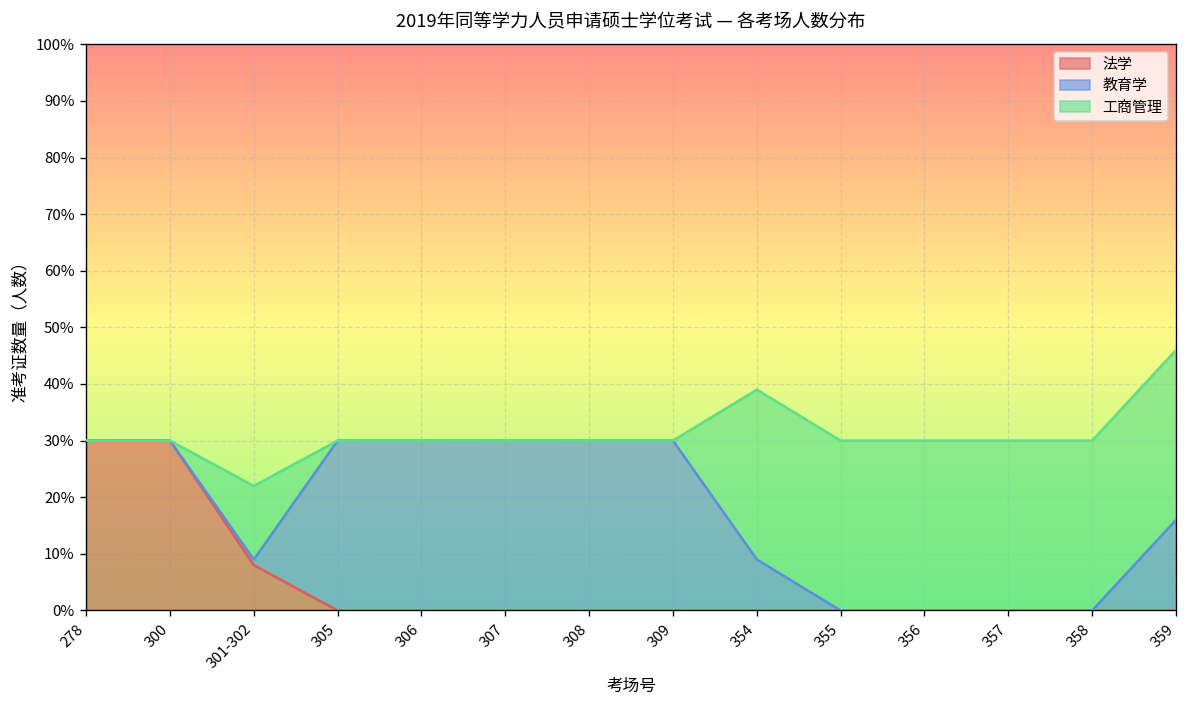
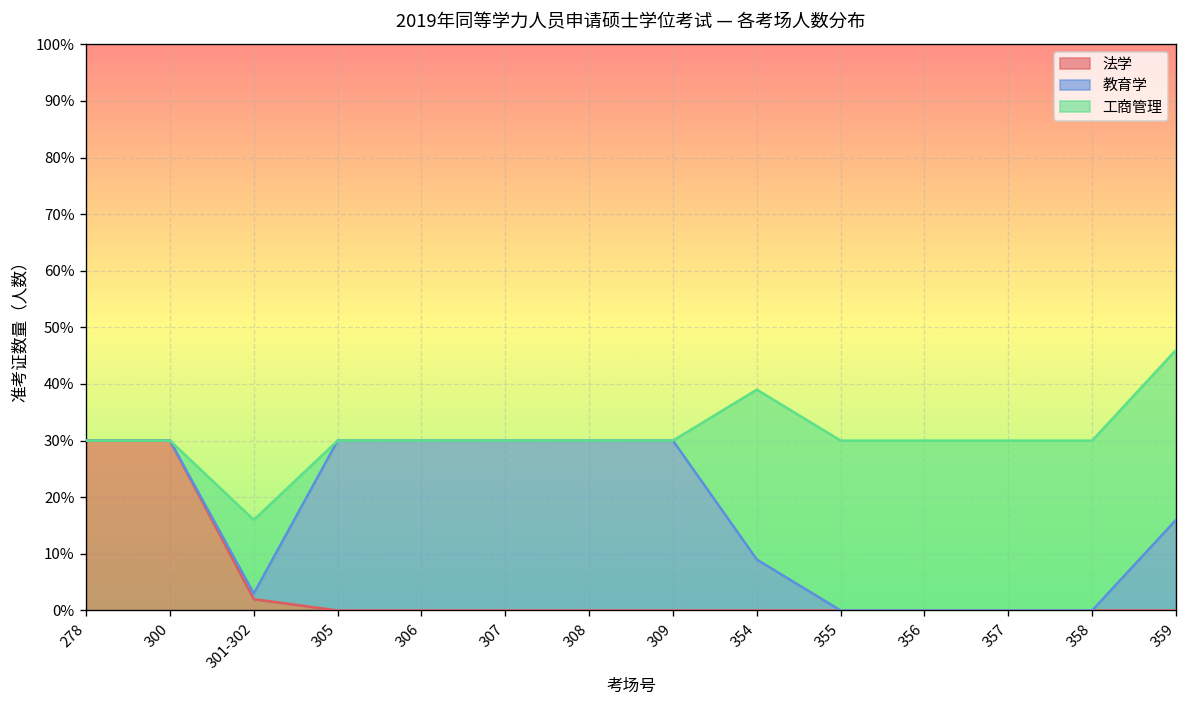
法学, 301-302: 8% -> 2%
